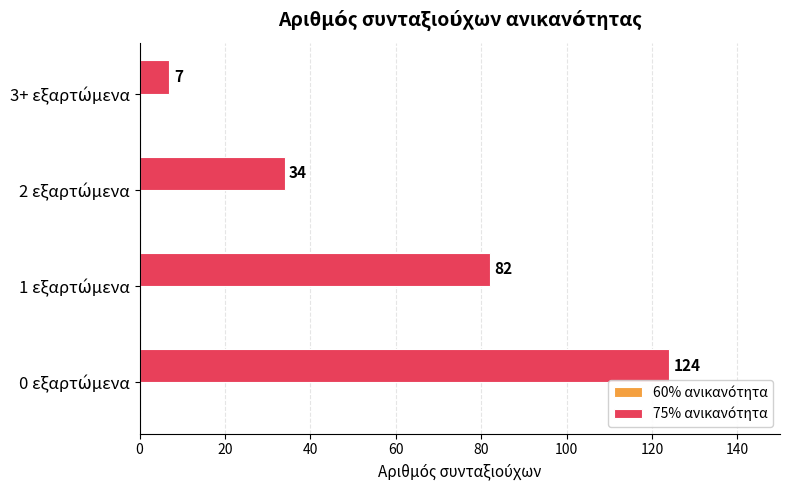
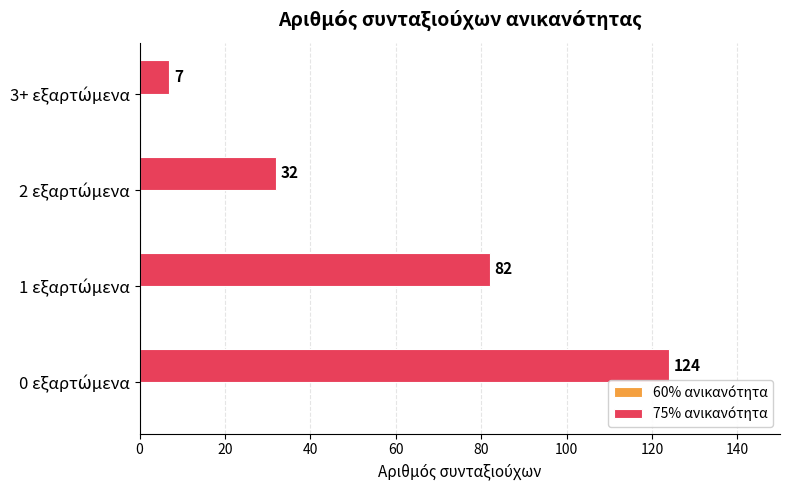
75% ανικανότητα, 2 εξαρτώμενα: 34 -> 32
